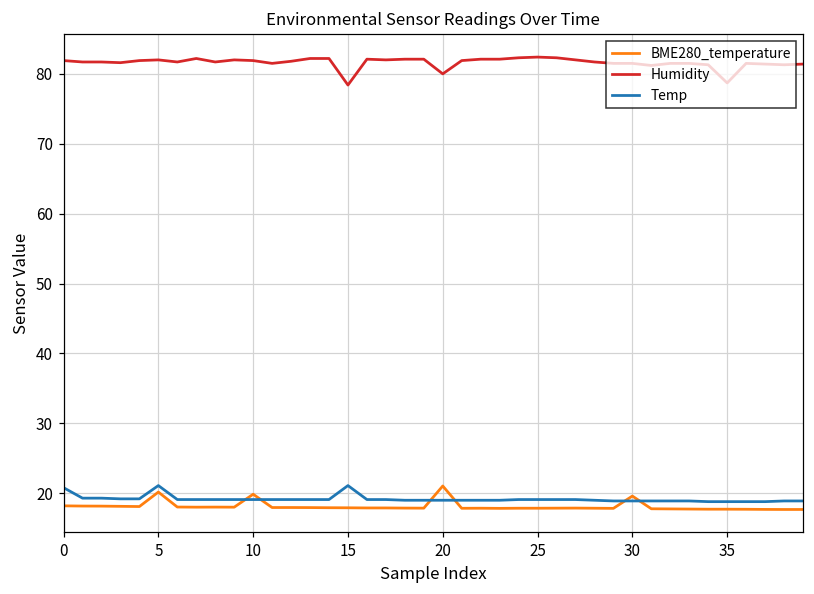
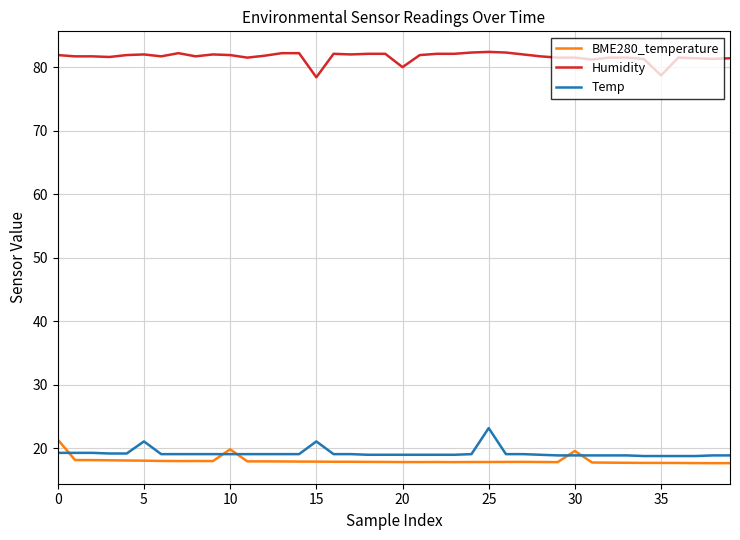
BME280_temperature, 0: 18 -> 21
Temp, 0: 21 -> 19
BME280_temperature, 5: 20 -> 18
BME280_temperature, 20: 21 -> 18
Temp, 25: 19 -> 23
